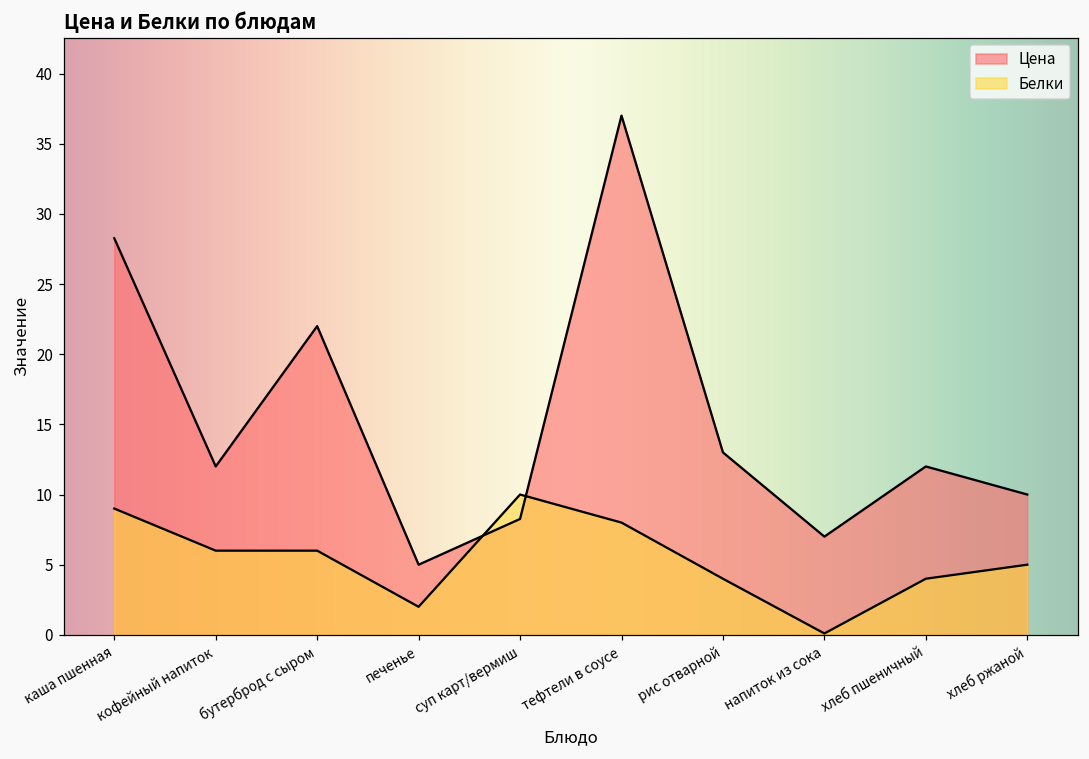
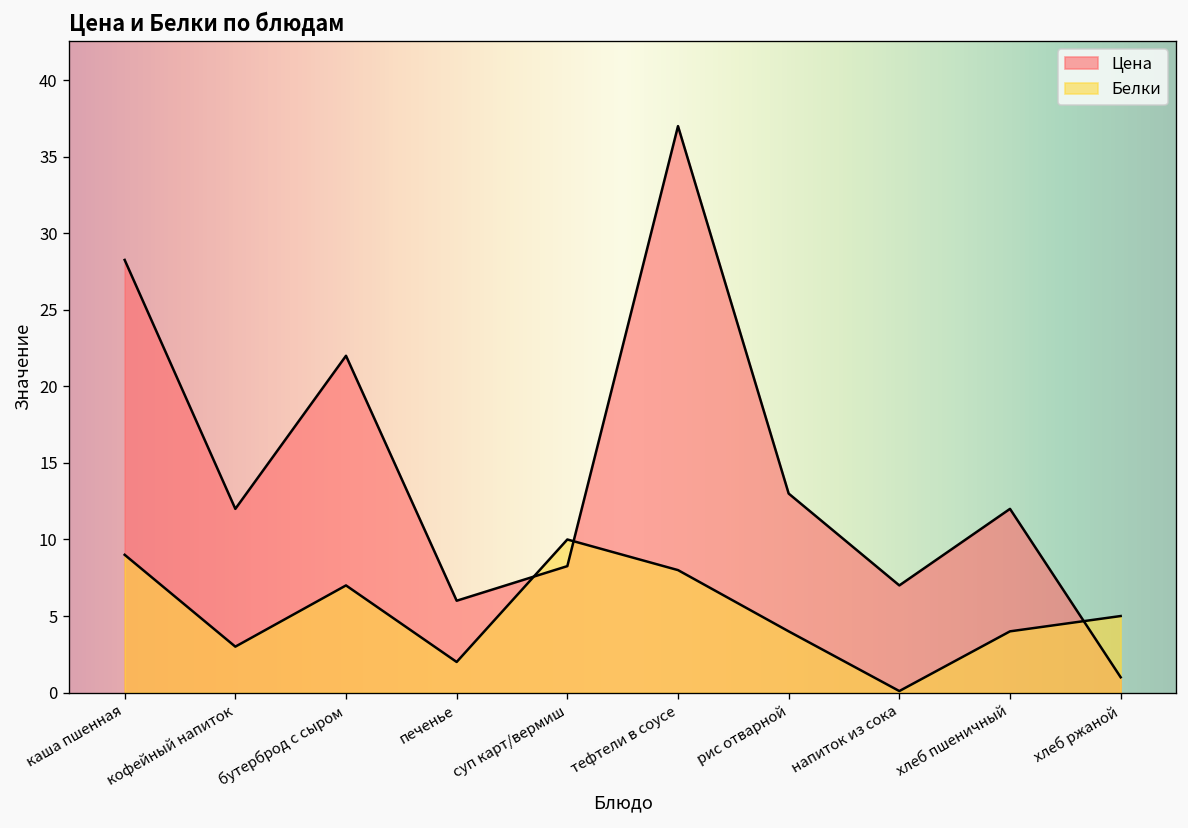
Белки, кофейный напиток: 6 -> 3
Белки, бутерброд с сыром: 6 -> 7
Цена, печенье: 5 -> 6
Цена, хлеб ржаной: 10 -> 1
